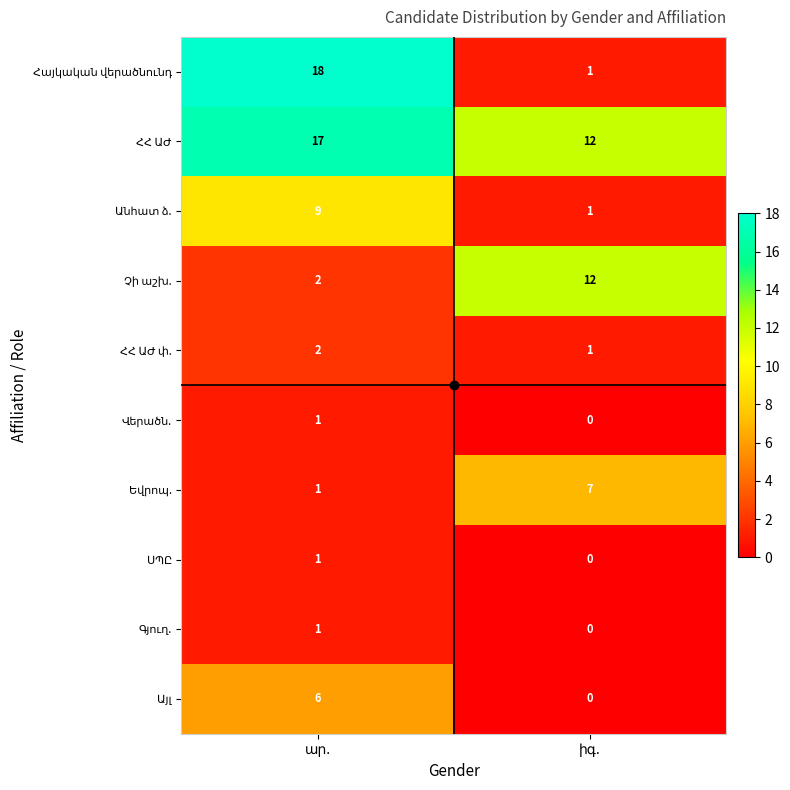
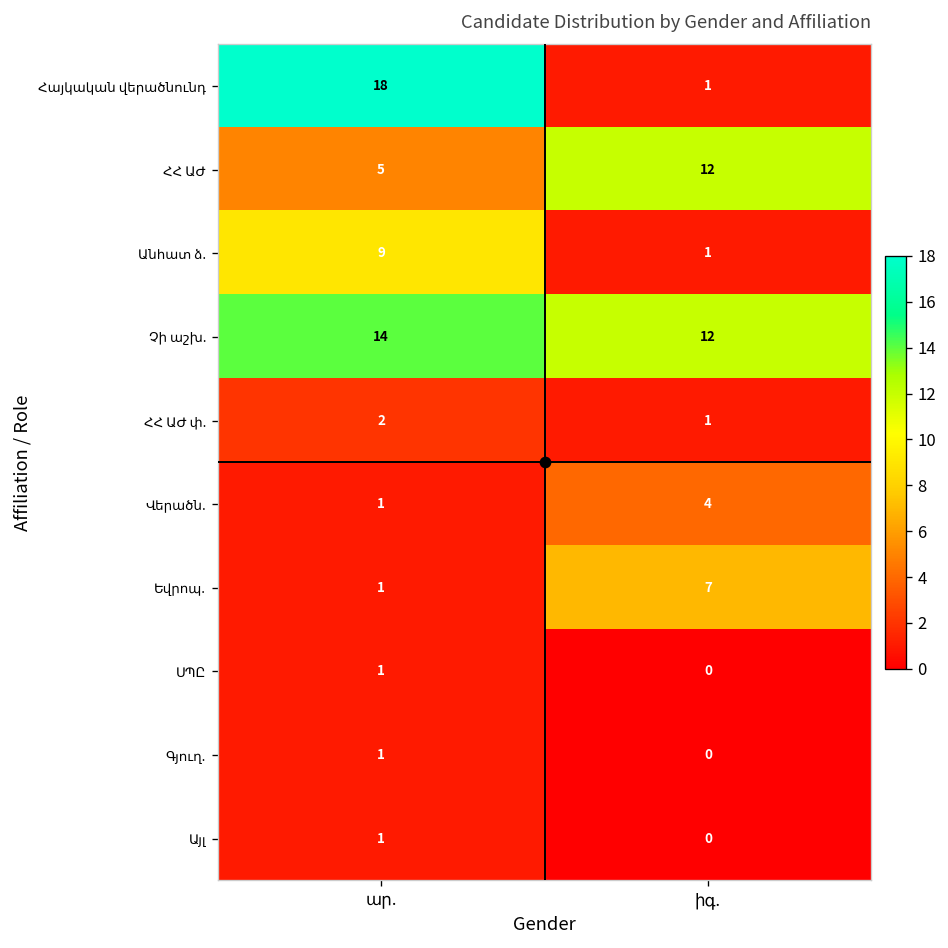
ՀՀ ԱԺ, ար.: 17 -> 5
Չի աշխ., ար.: 2 -> 14
Վերածն., իգ.: 0 -> 4
Այլ, ար.: 6 -> 1
